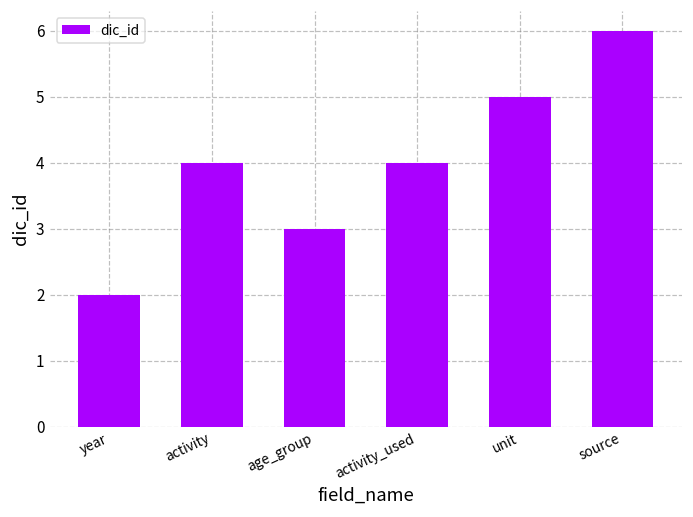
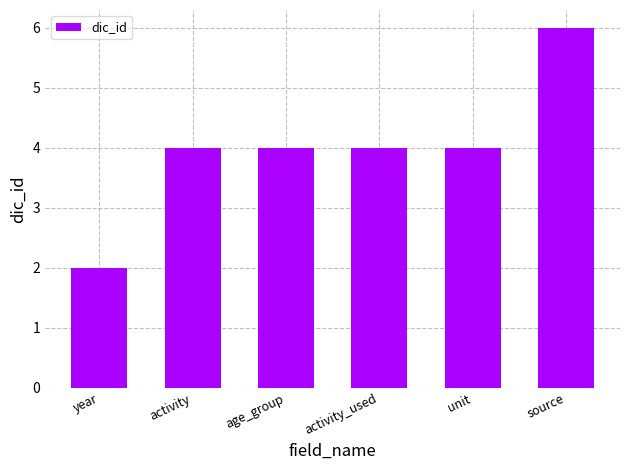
age_group: 3 -> 4
unit: 5 -> 4
